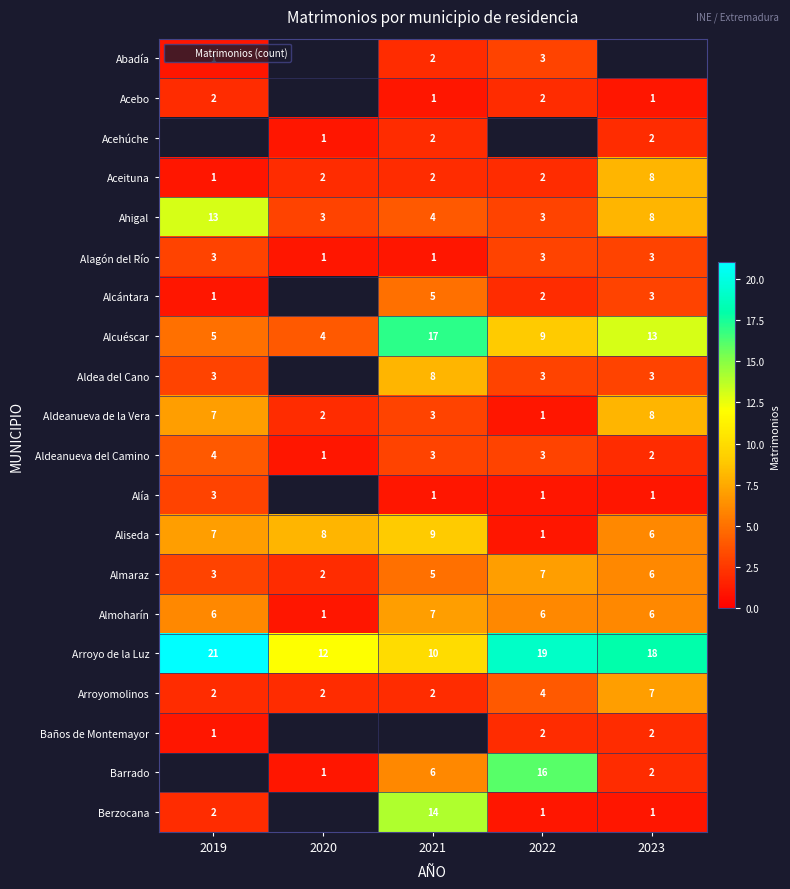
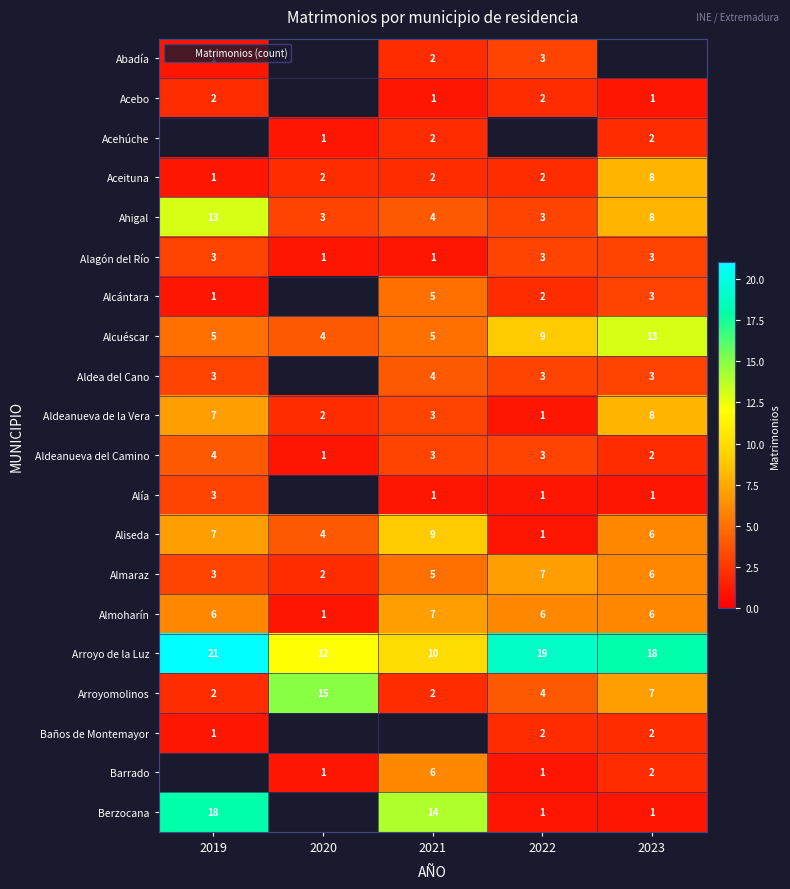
Alcuéscar, 2021: 17 -> 5
Aldea del Cano, 2021: 8 -> 4
Aliseda, 2020: 8 -> 4
Arroyomolinos, 2020: 2 -> 15
Barrado, 2022: 16 -> 1
Berzocana, 2019: 2 -> 18
